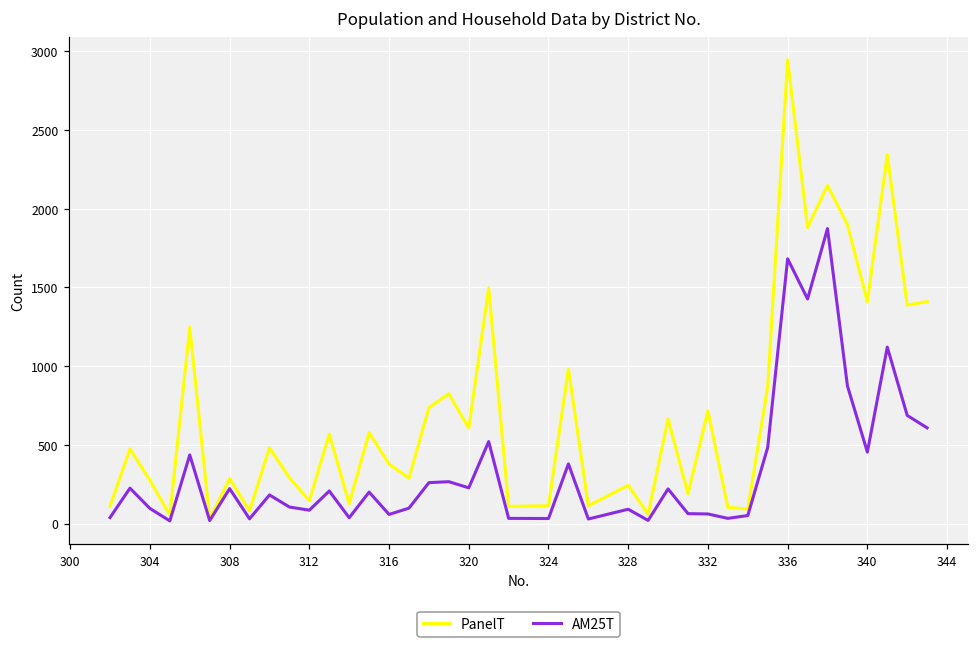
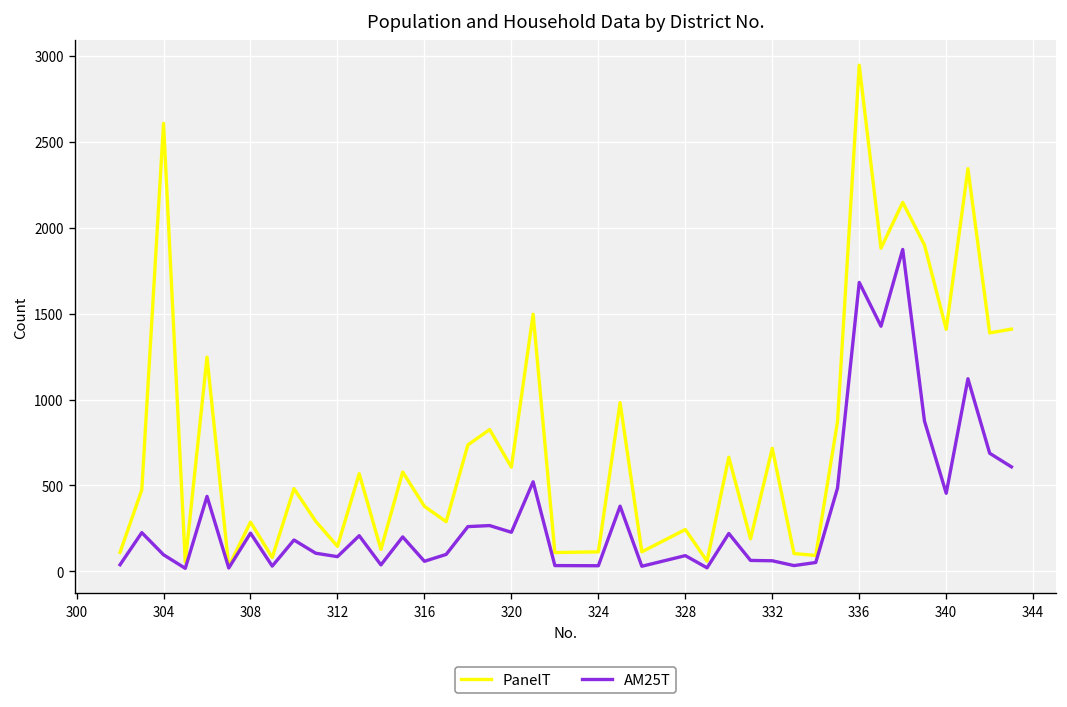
PanelT, 304: 280 -> 2610
